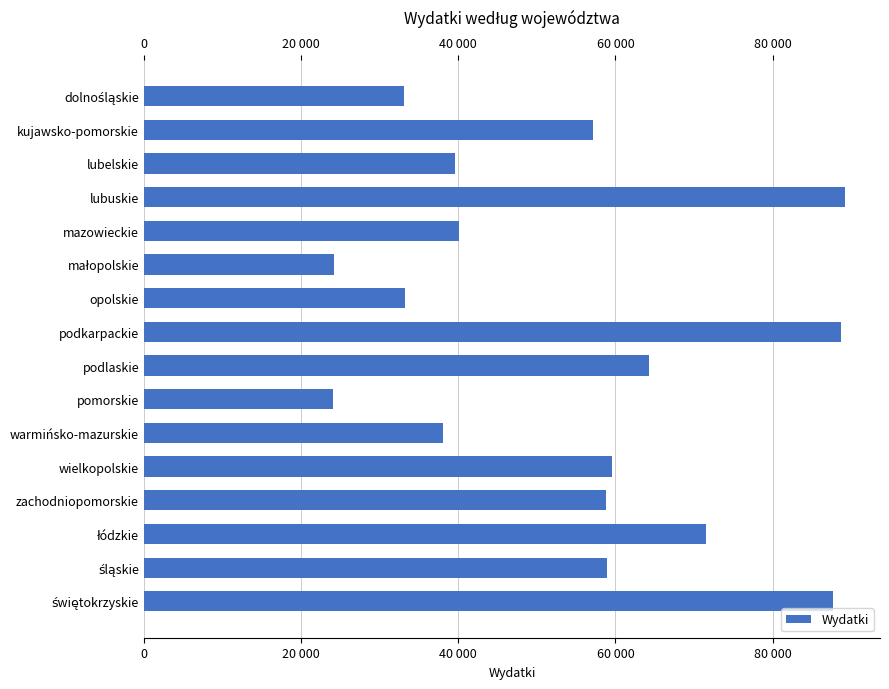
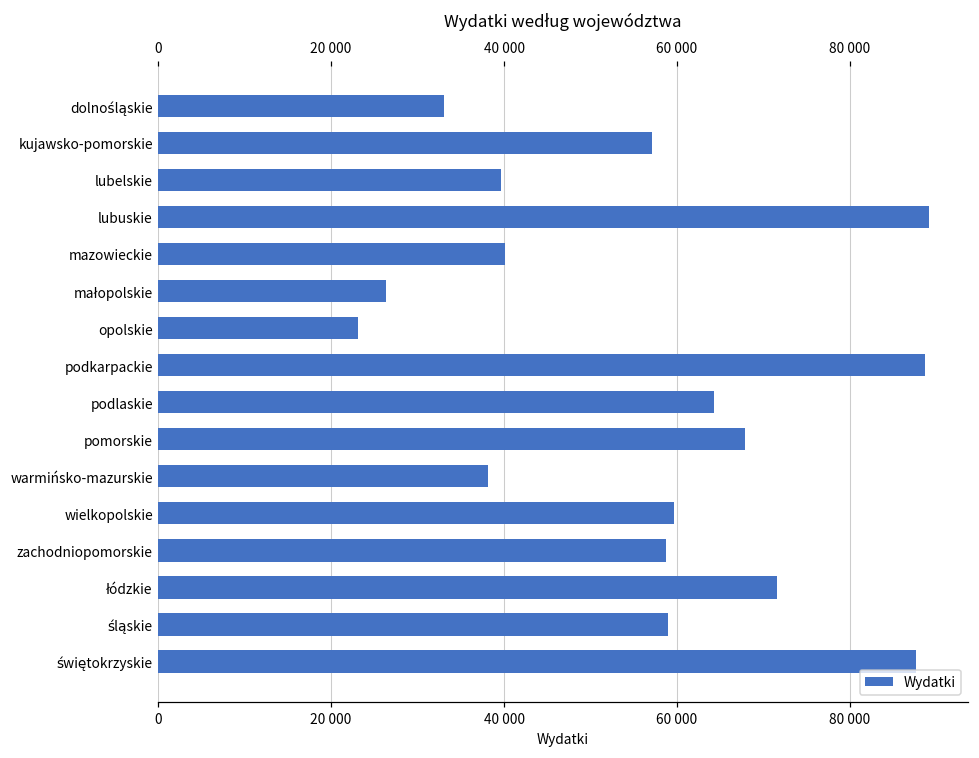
małopolskie: 24000 -> 26000
opolskie: 33000 -> 23000
pomorskie: 24000 -> 68000
